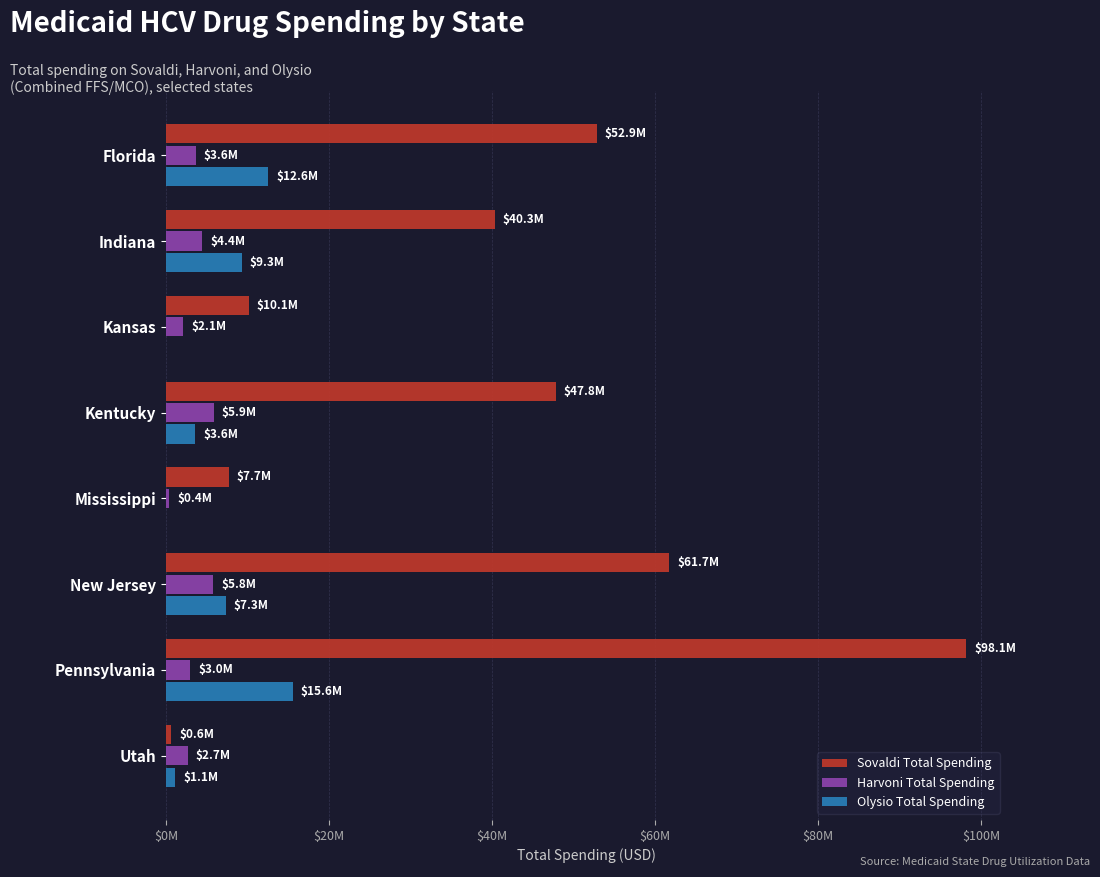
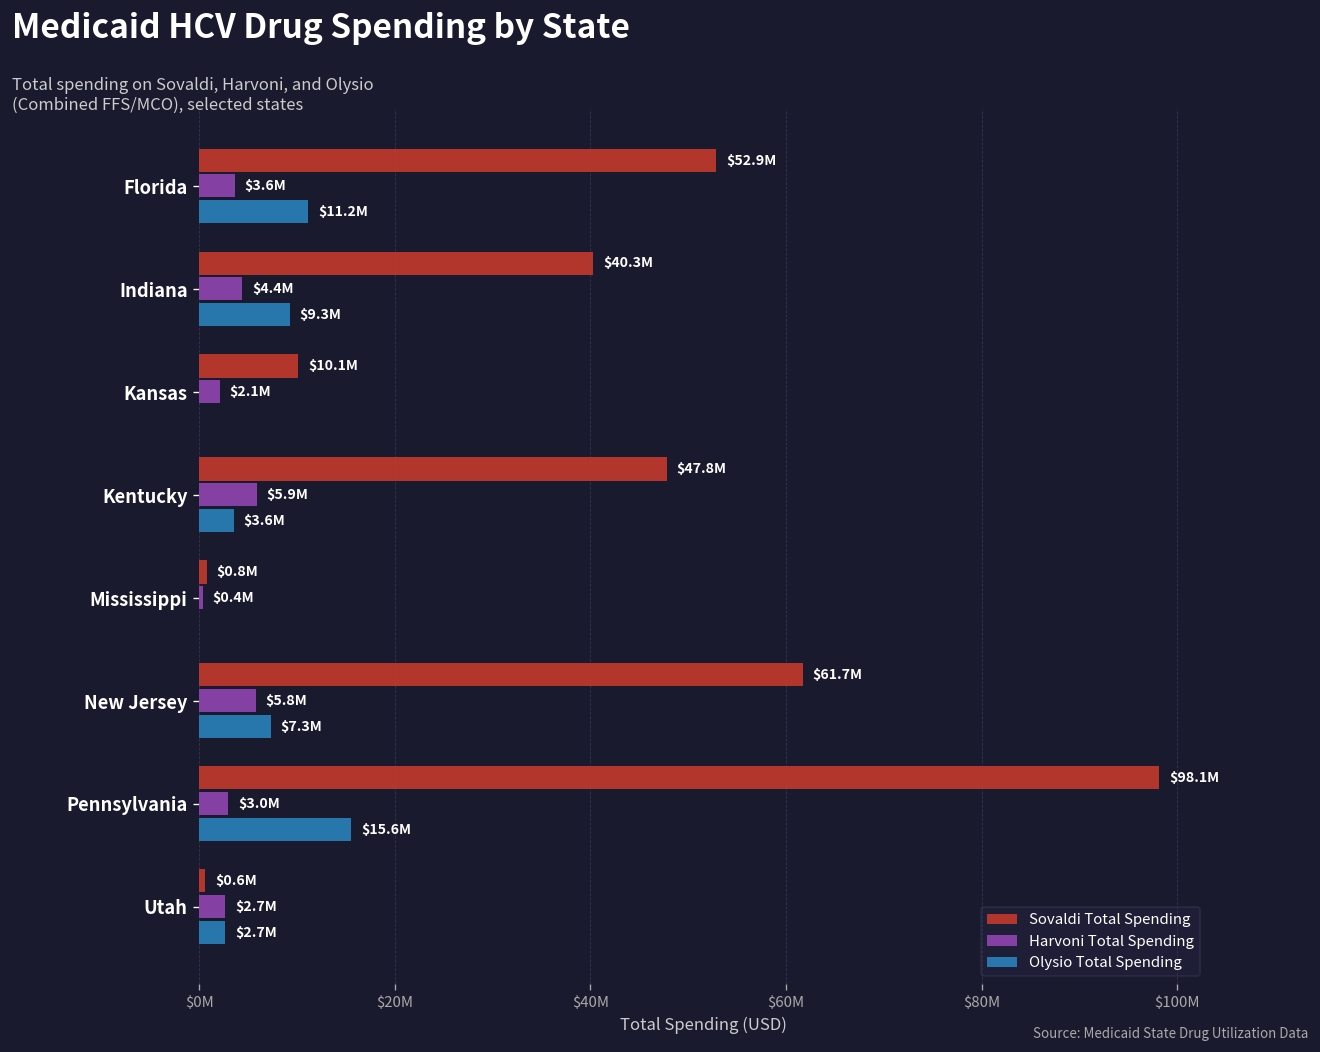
Olysio Total Spending, Florida: $12.6M -> $11.2M
Sovaldi Total Spending, Mississippi: $7.7M -> $0.8M
Olysio Total Spending, Utah: $1.1M -> $2.7M
